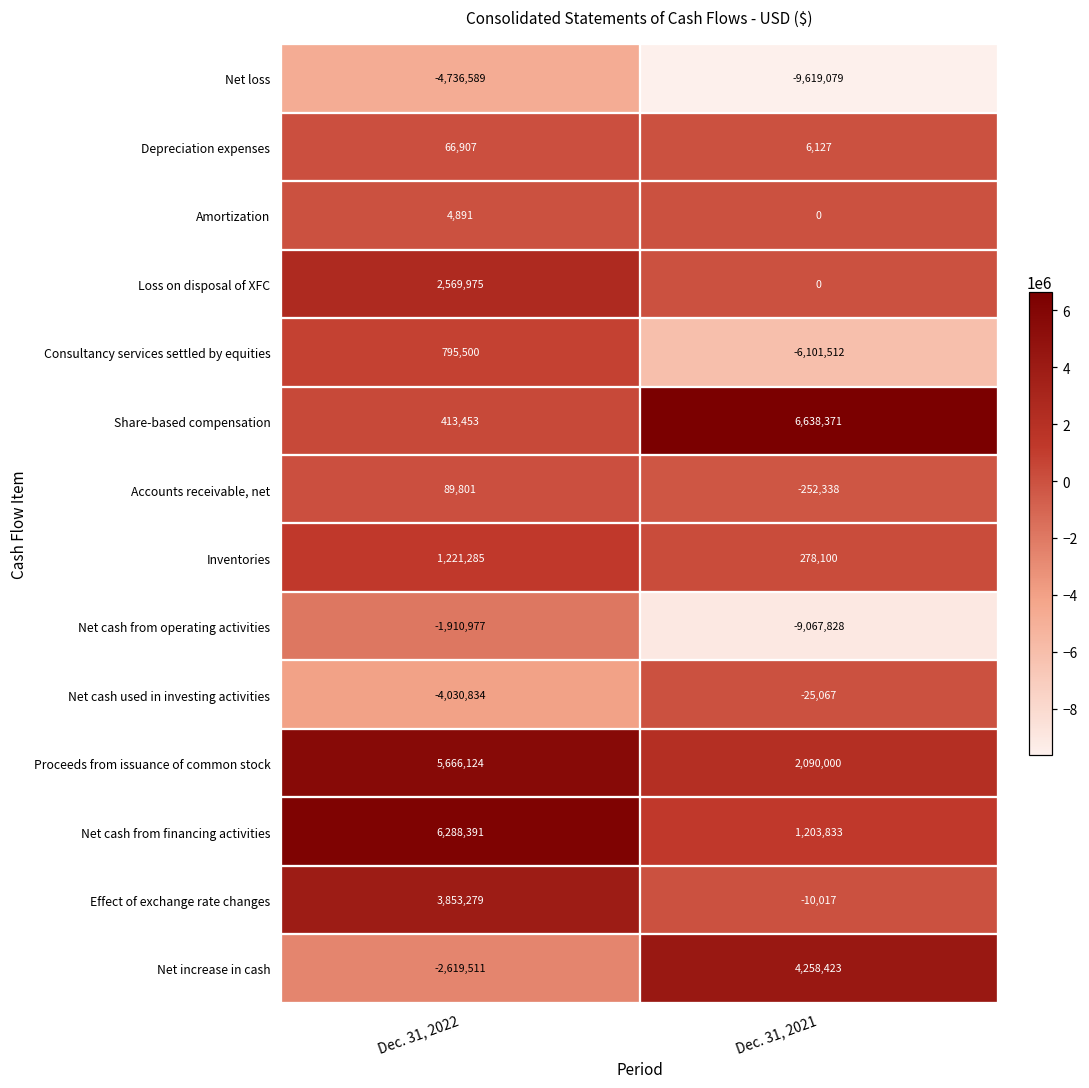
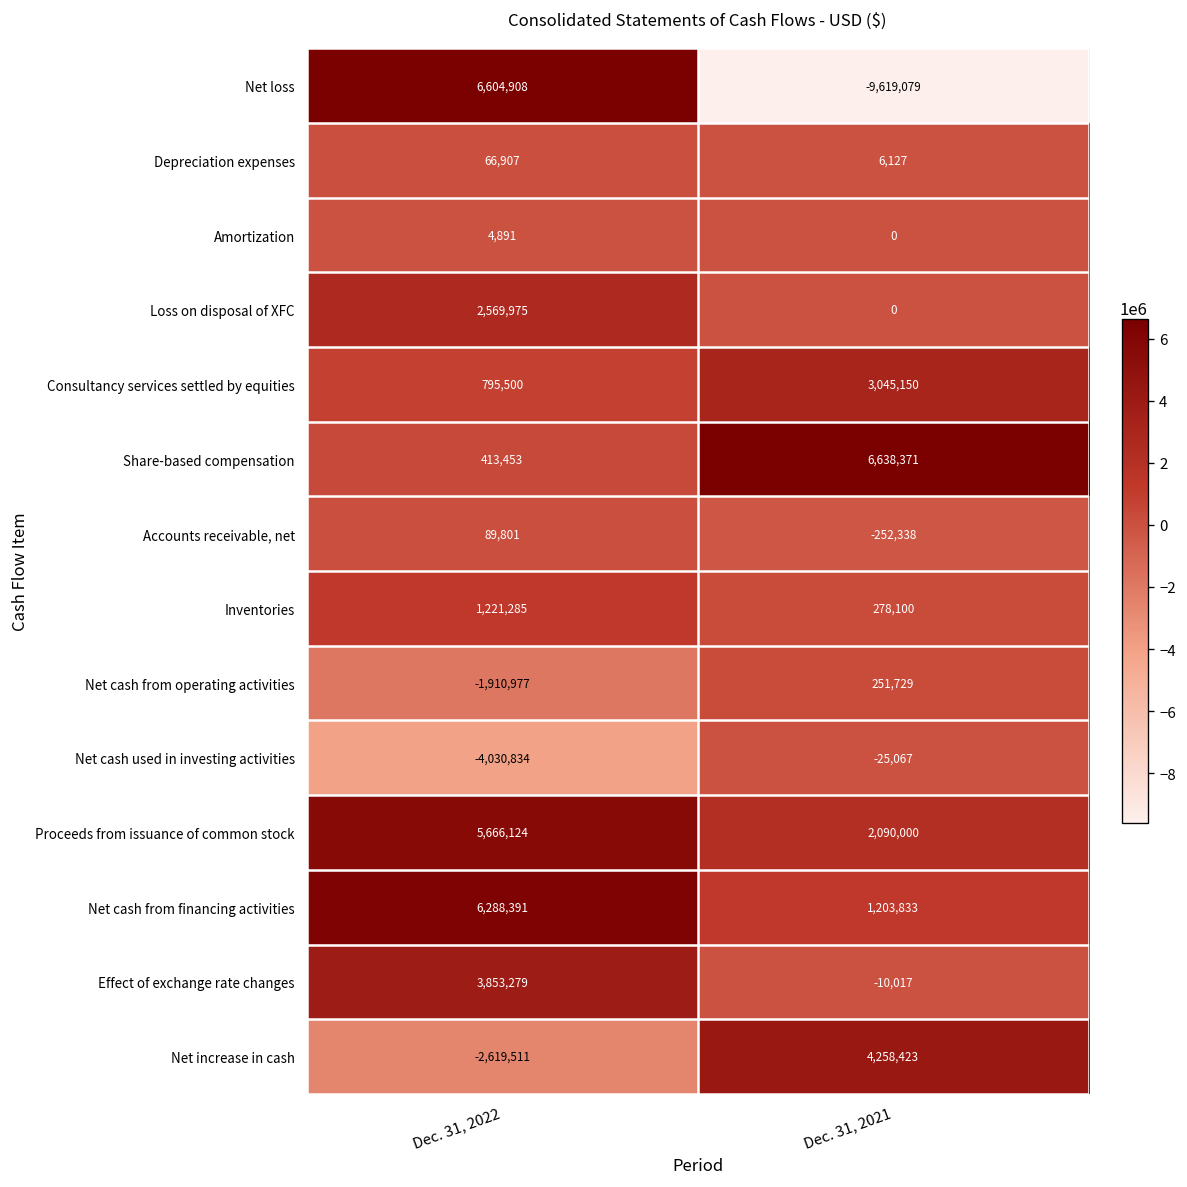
Net loss, Dec. 31, 2022: -4,736,589 -> 6,604,908
Consultancy services settled by equities, Dec. 31, 2021: -6,101,512 -> 3,045,150
Net cash from operating activities, Dec. 31, 2021: -9,067,828 -> 251,729
